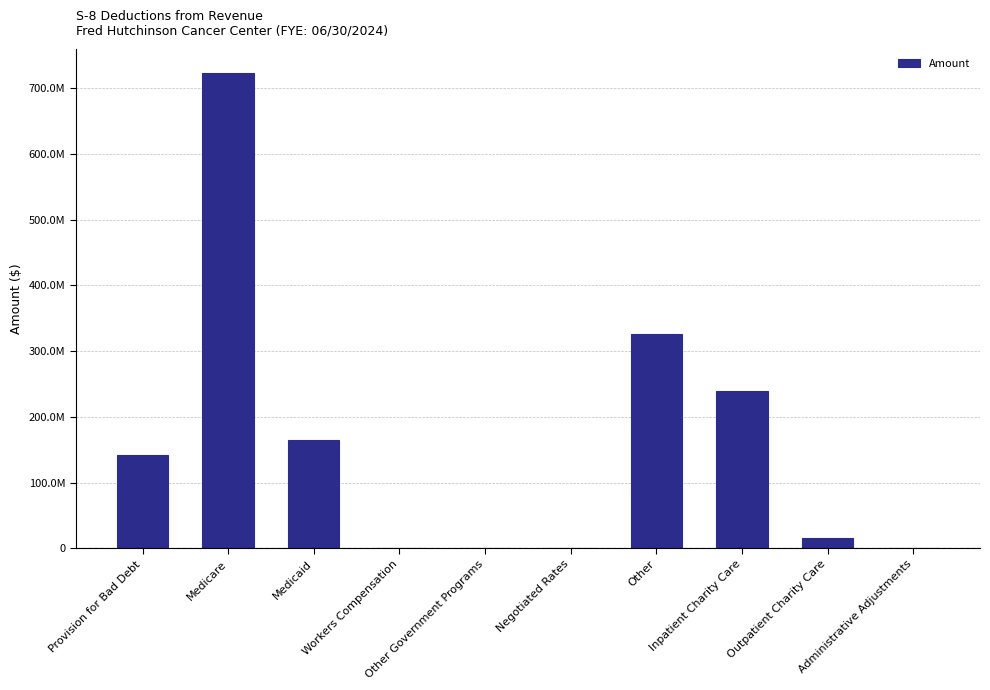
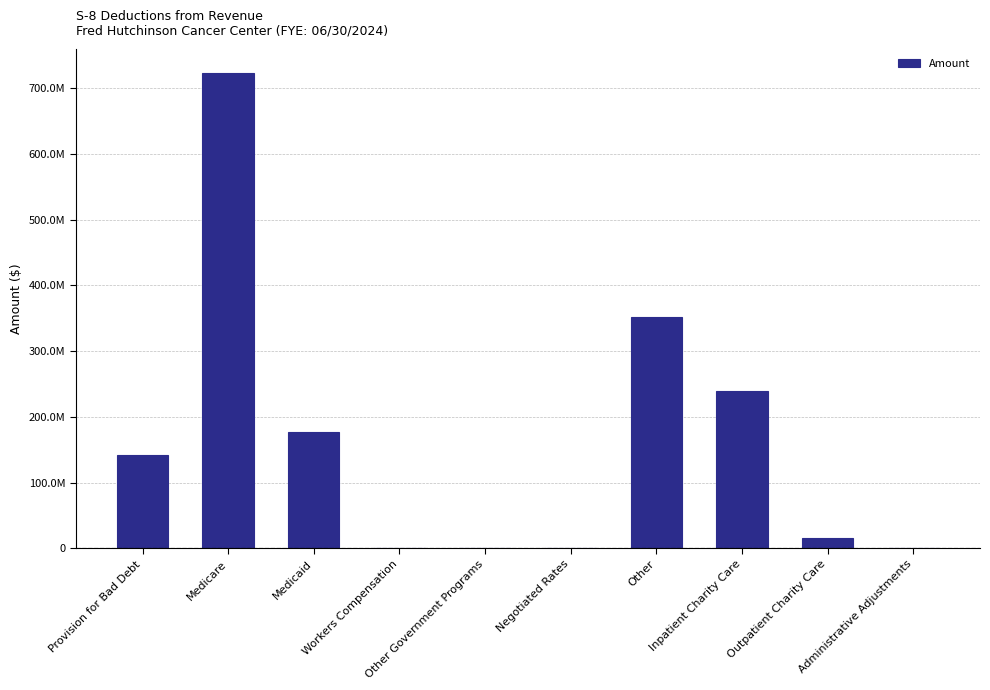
Medicaid: 160000000 -> 180000000
Other: 330000000 -> 350000000
